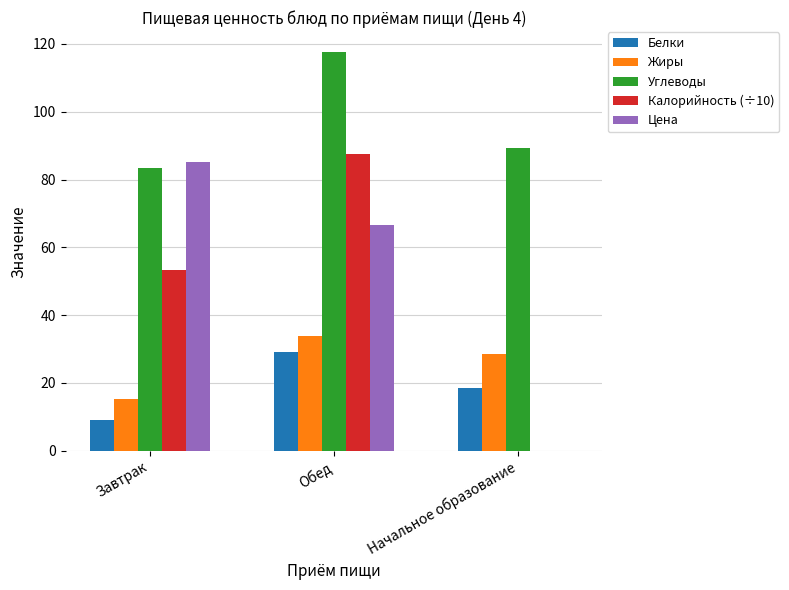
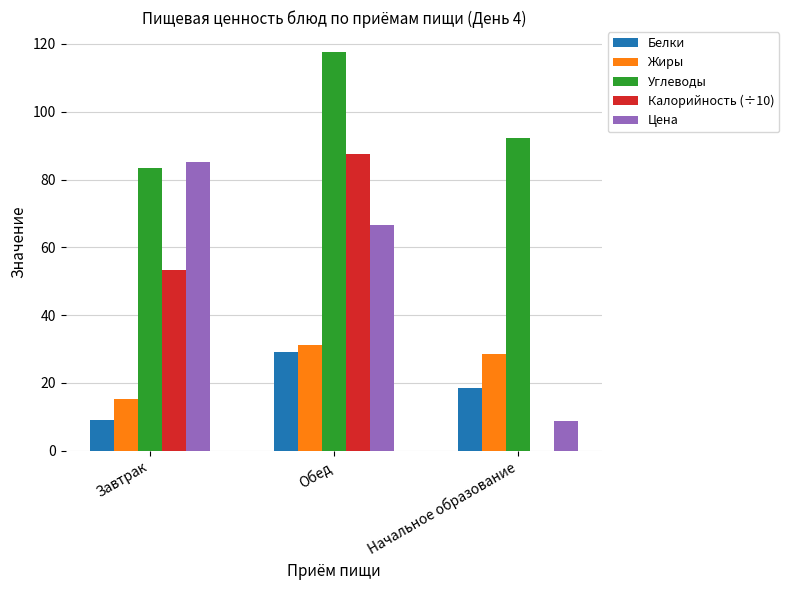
Жиры, Обед: 34 -> 31
Углеводы, Начальное образование: 89 -> 92
Цена, Начальное образование: 0 -> 9
